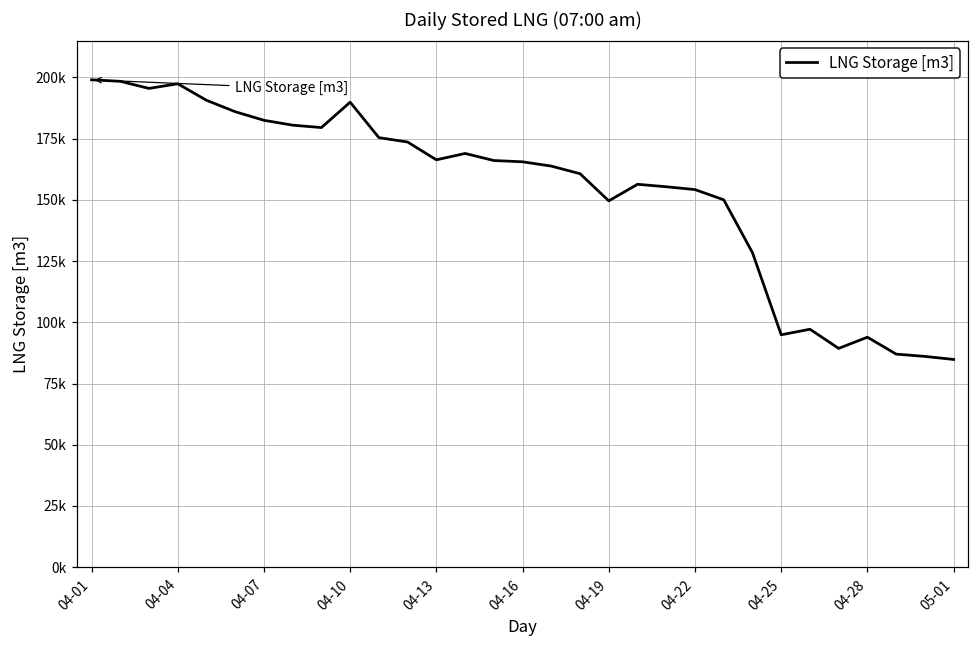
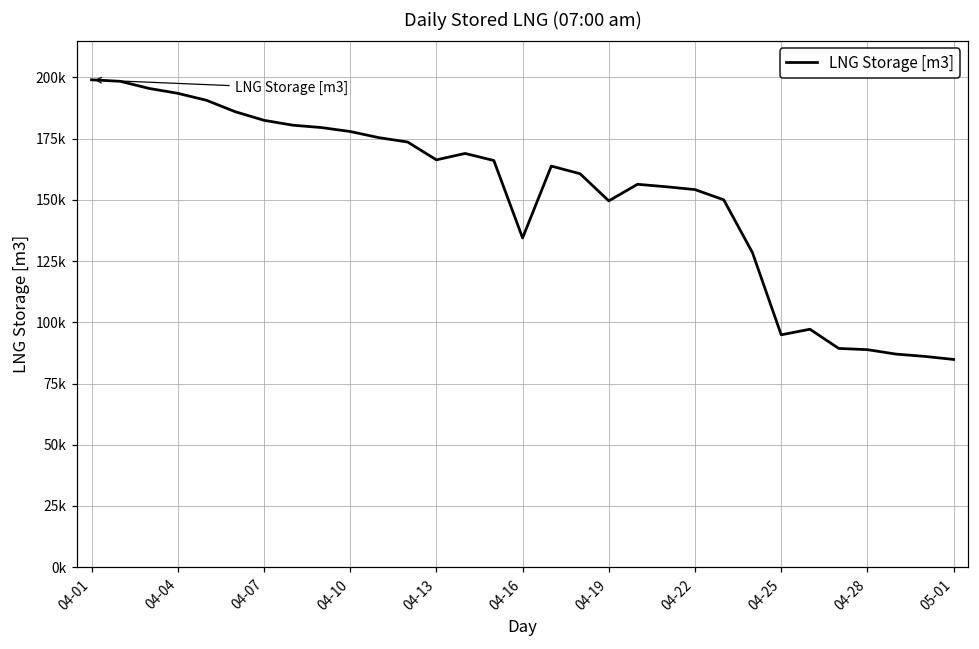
04-04: 197000 -> 193000
04-10: 190000 -> 178000
04-16: 166000 -> 134000
04-28: 94000 -> 89000
